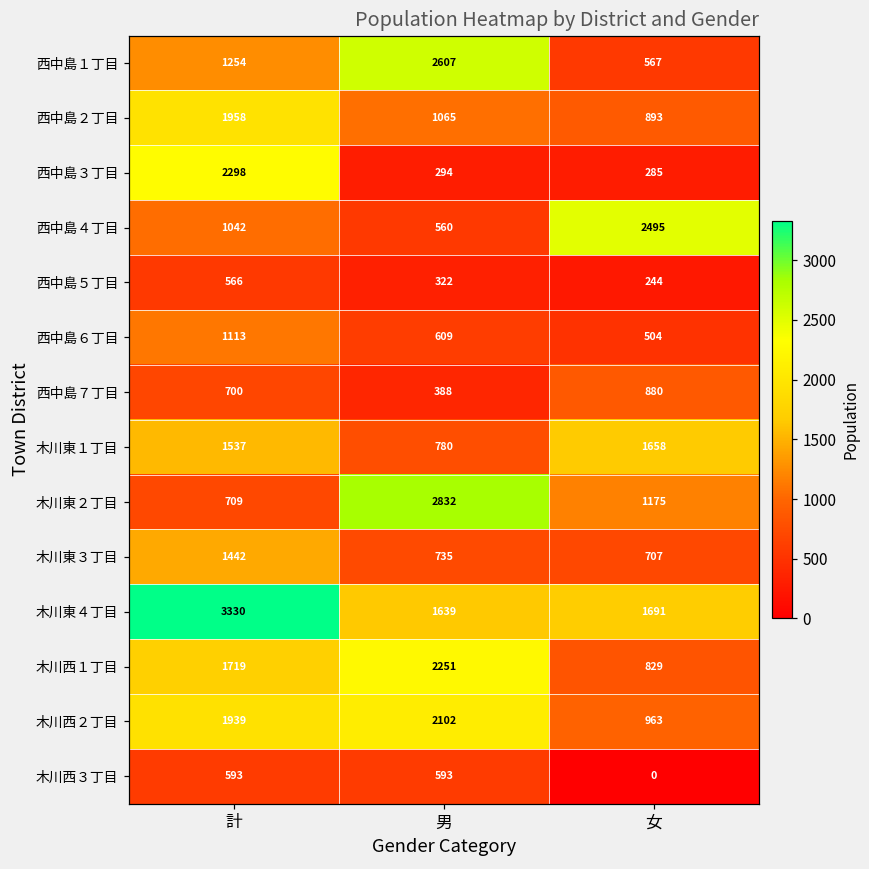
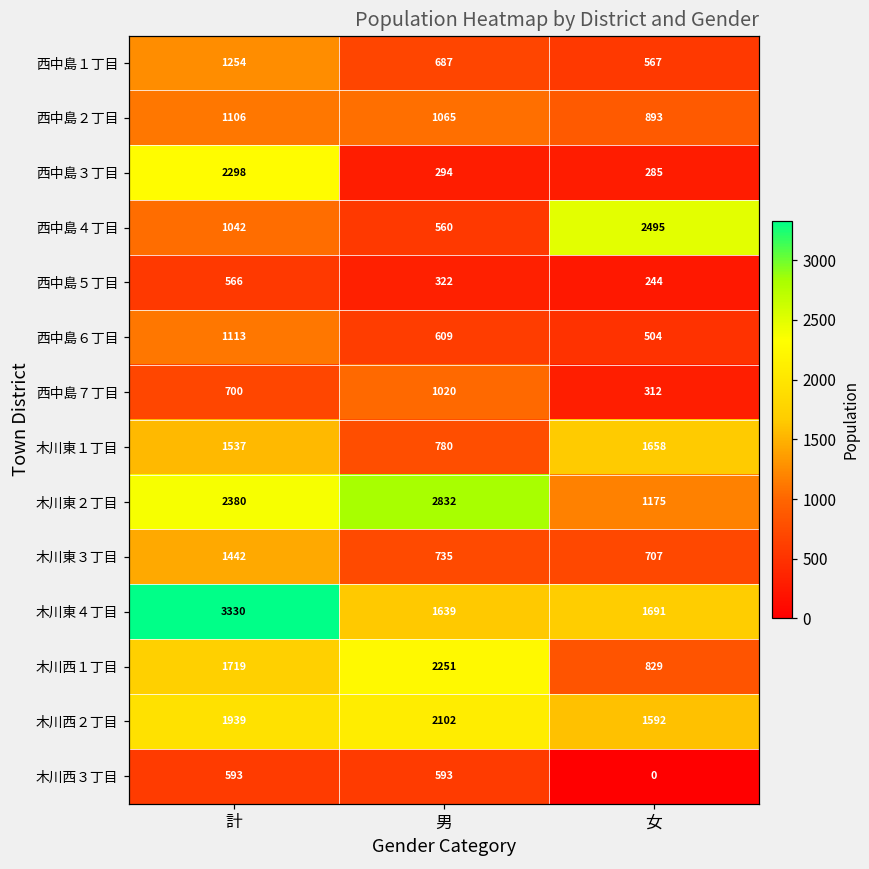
西中島１丁目, 男: 2607 -> 687
西中島２丁目, 計: 1958 -> 1106
西中島７丁目, 男: 388 -> 1020
西中島７丁目, 女: 880 -> 312
木川東２丁目, 計: 709 -> 2380
木川西２丁目, 女: 963 -> 1592
